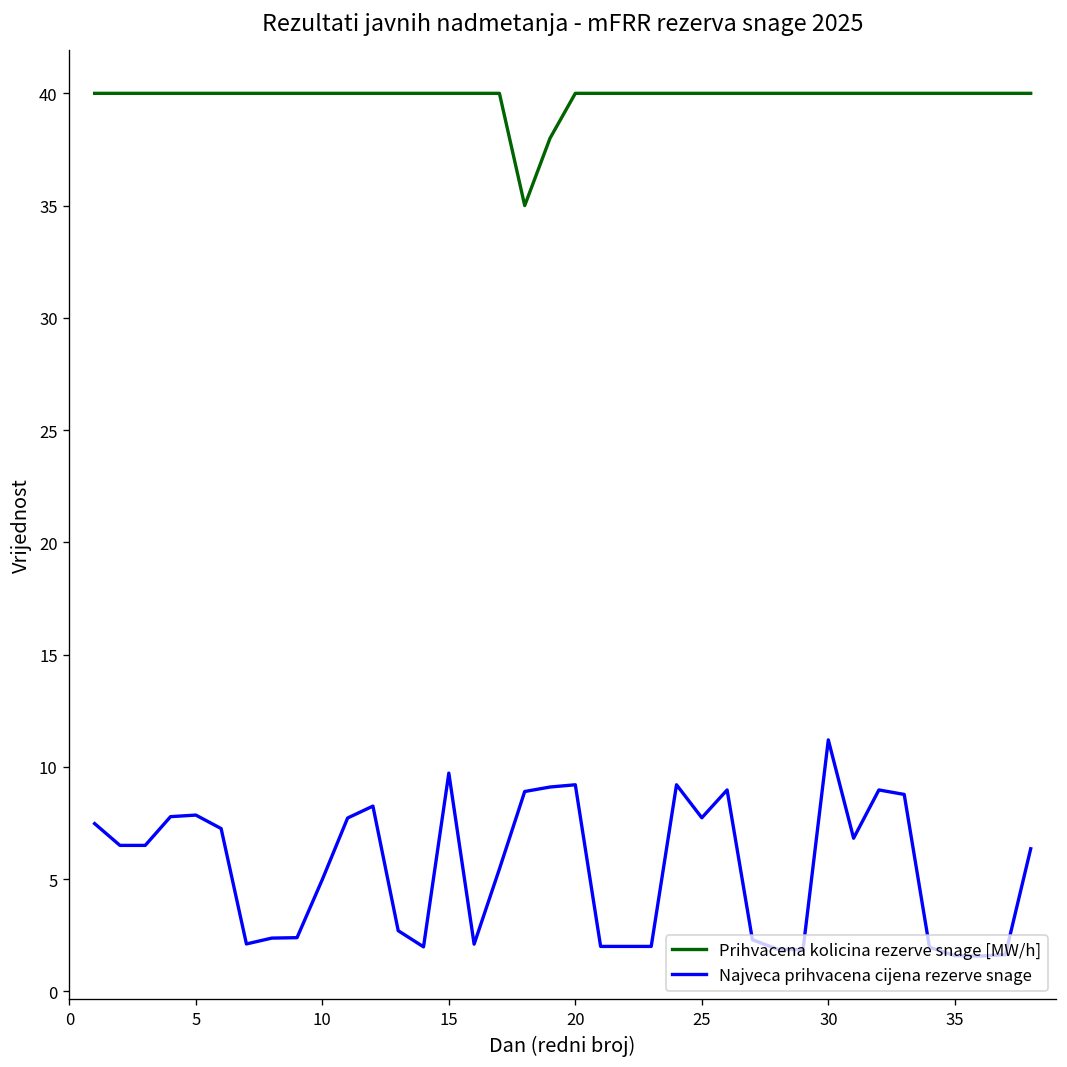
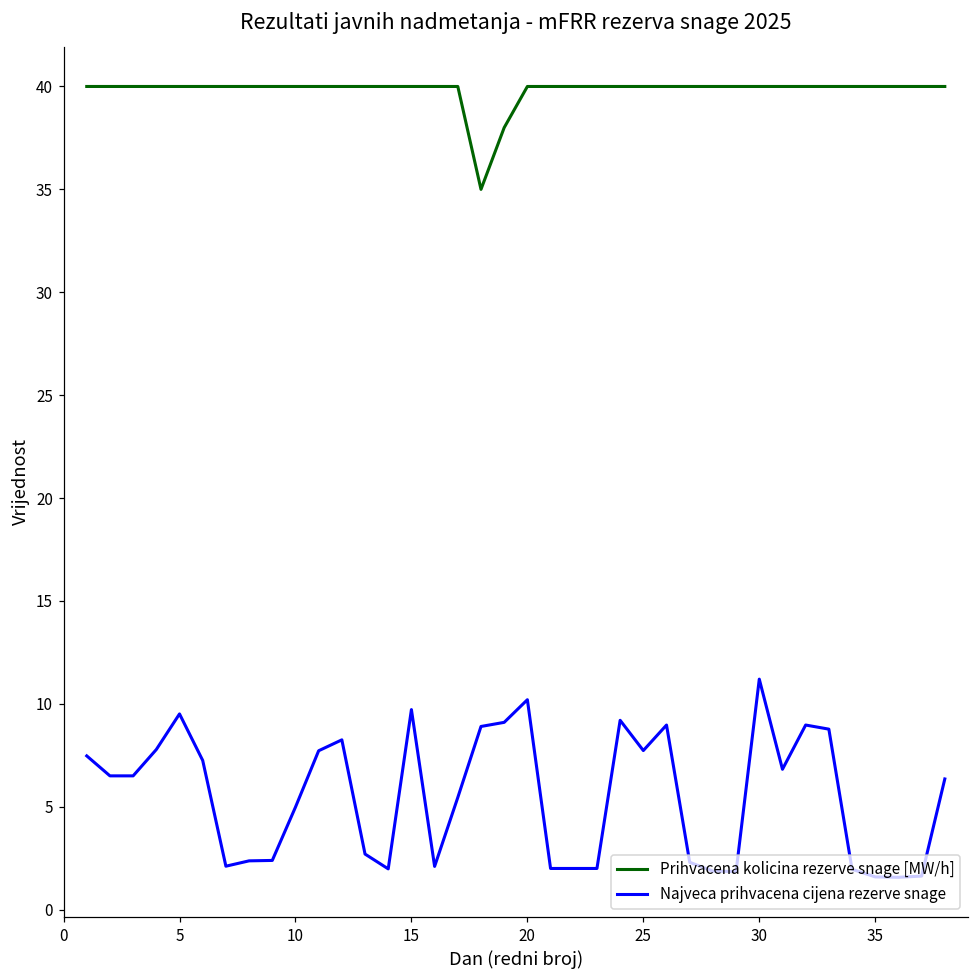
Najveca prihvacena cijena rezerve snage, 5: 7.9 -> 9.5
Najveca prihvacena cijena rezerve snage, 20: 9.2 -> 10.2
